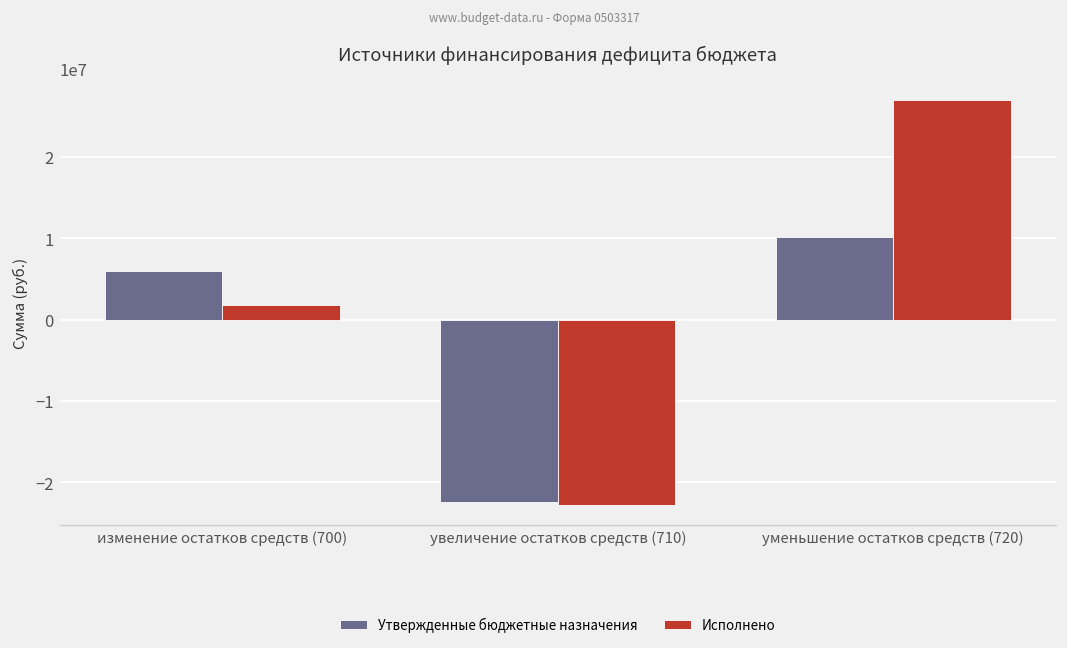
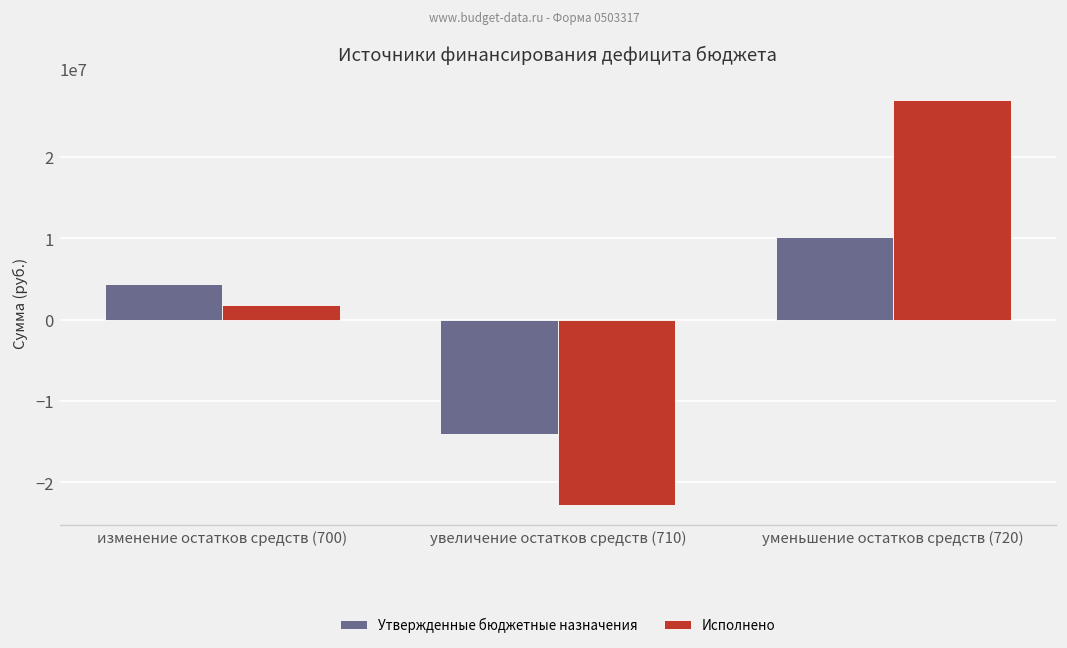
Утвержденные бюджетные назначения, изменение остатков средств (700): 6000000 -> 4000000
Утвержденные бюджетные назначения, увеличение остатков средств (710): -22000000 -> -14000000
